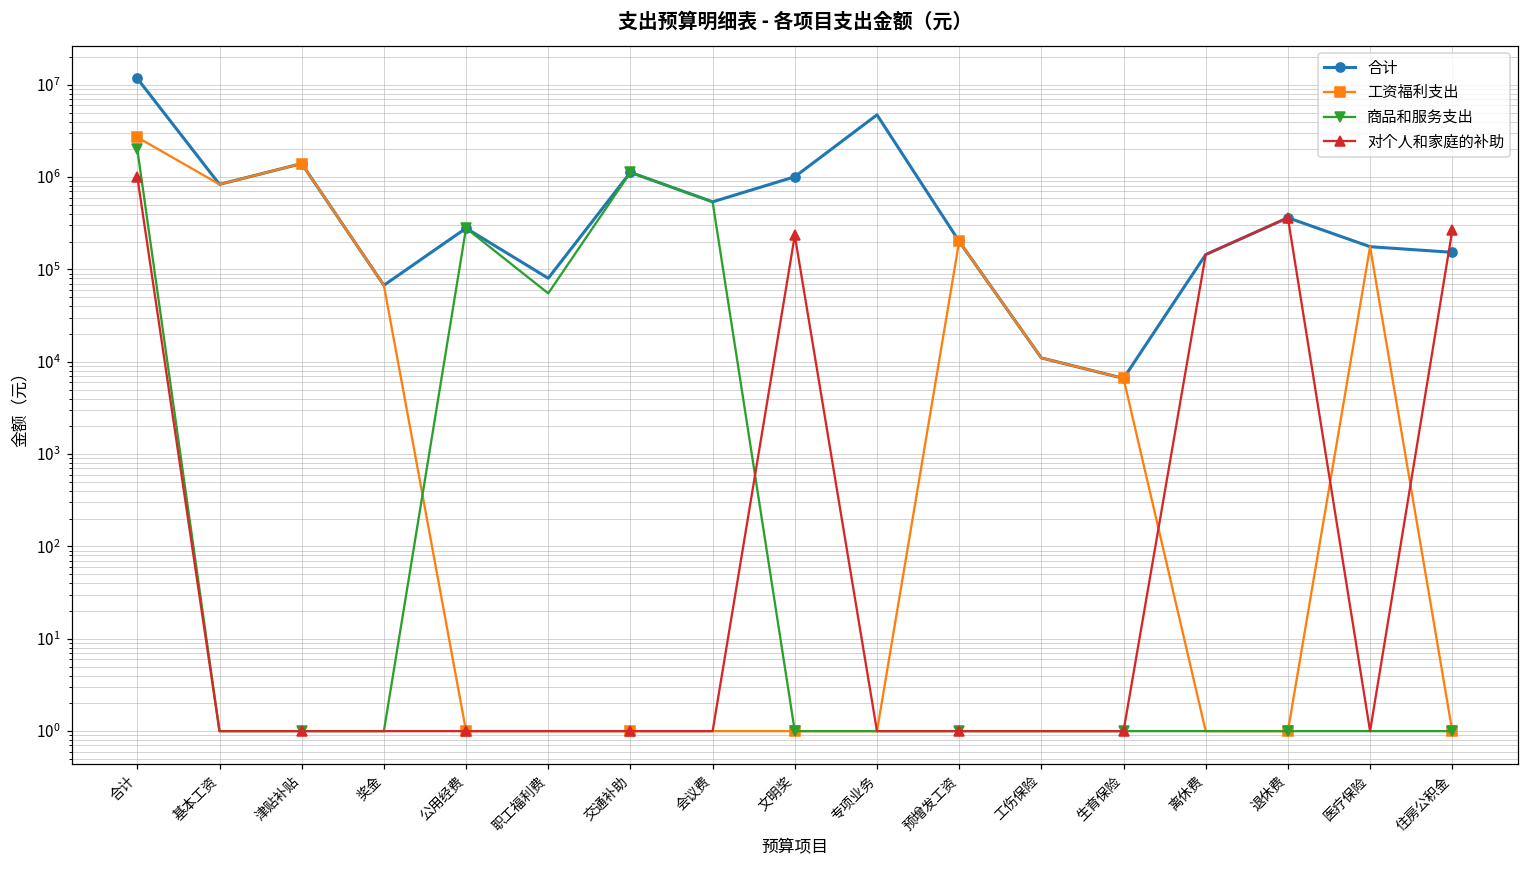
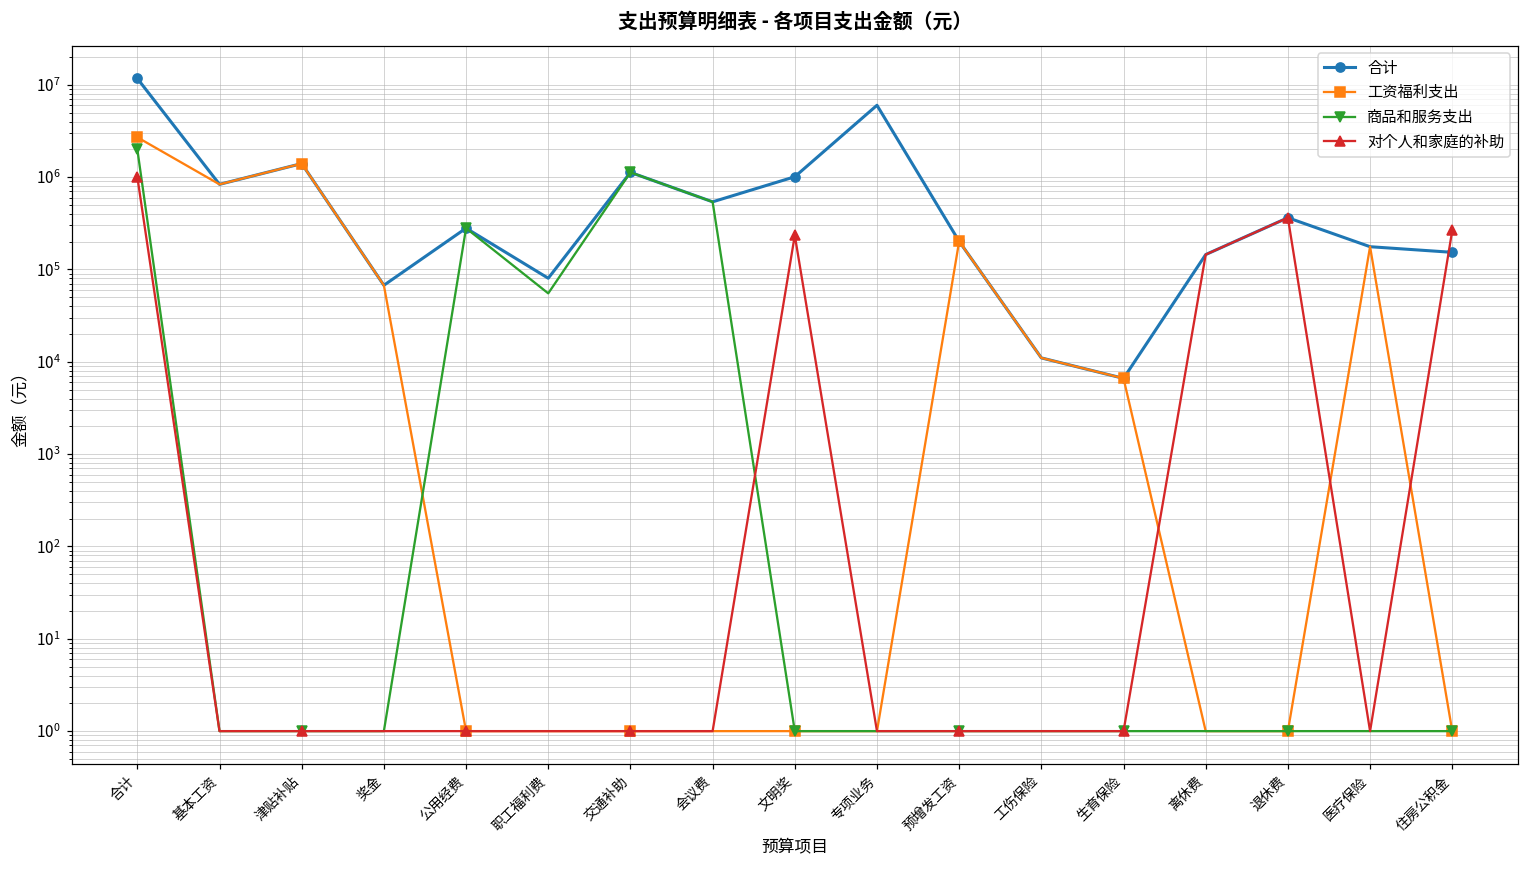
合计, 专项业务: 5000000 -> 6000000
